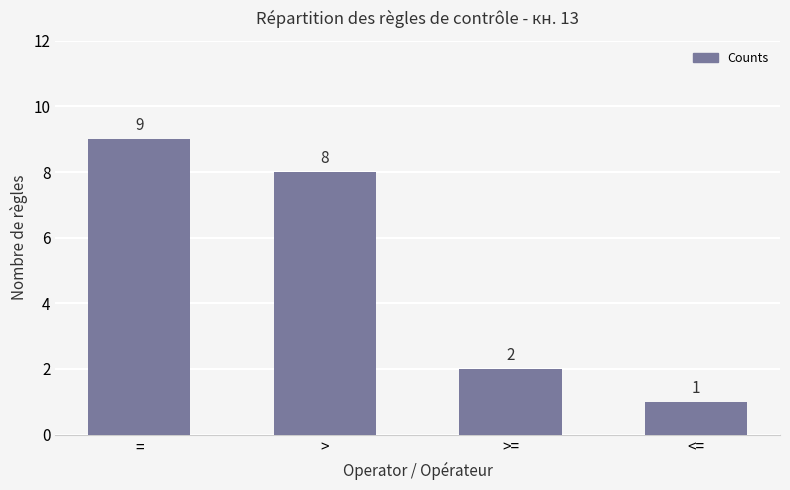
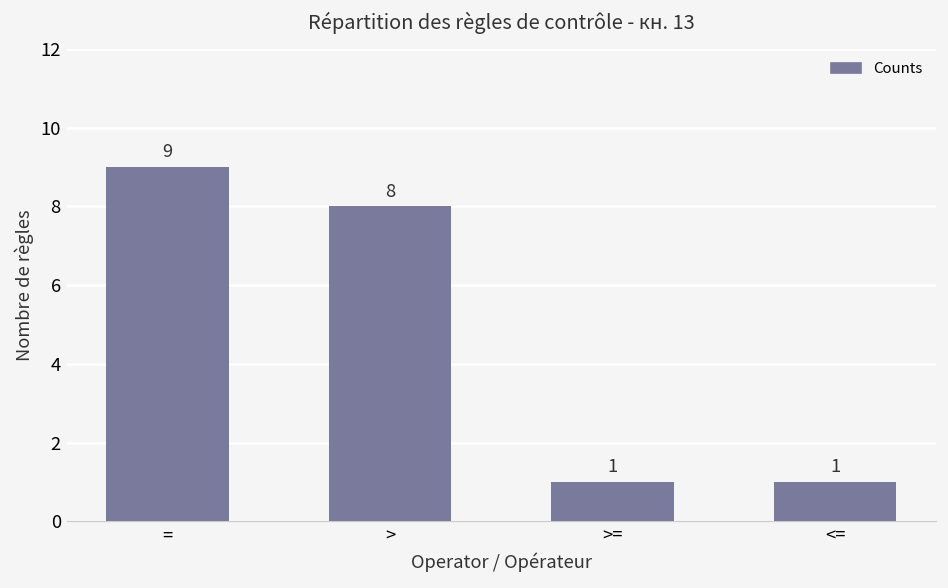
>=: 2 -> 1
